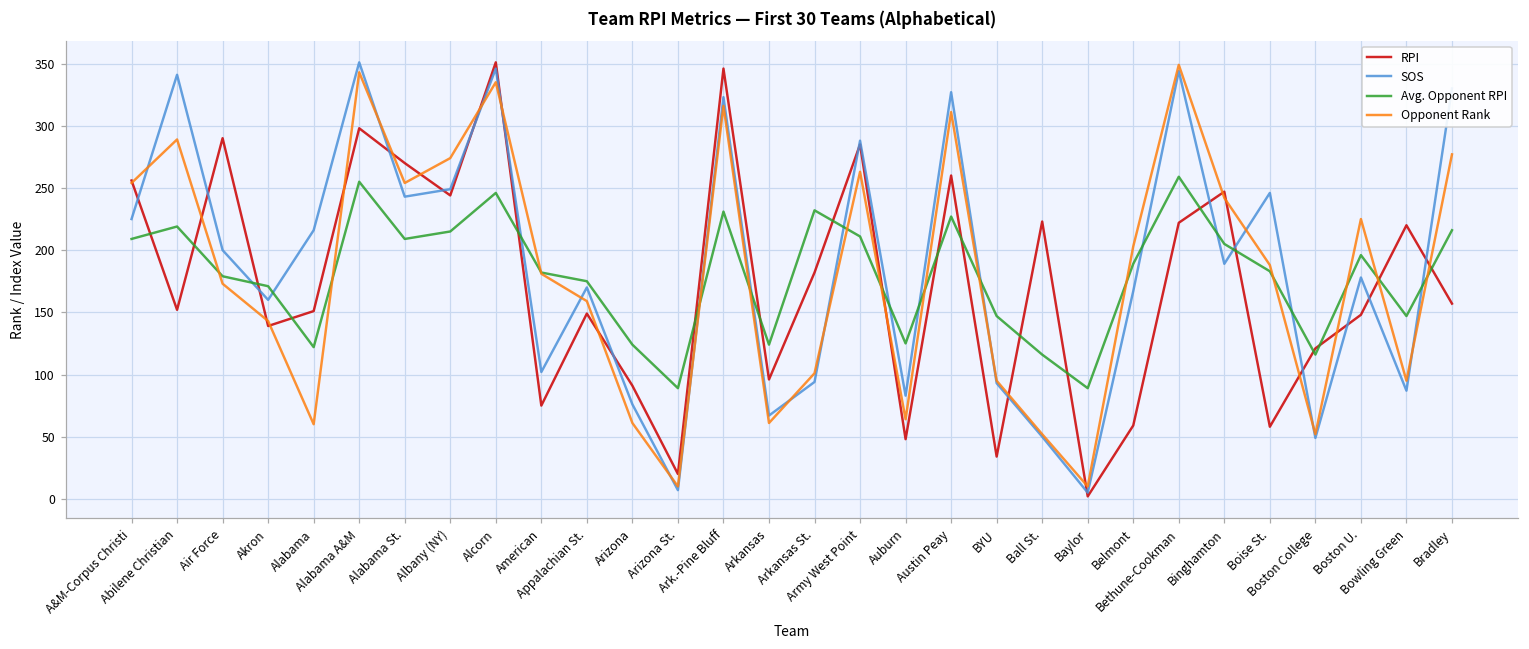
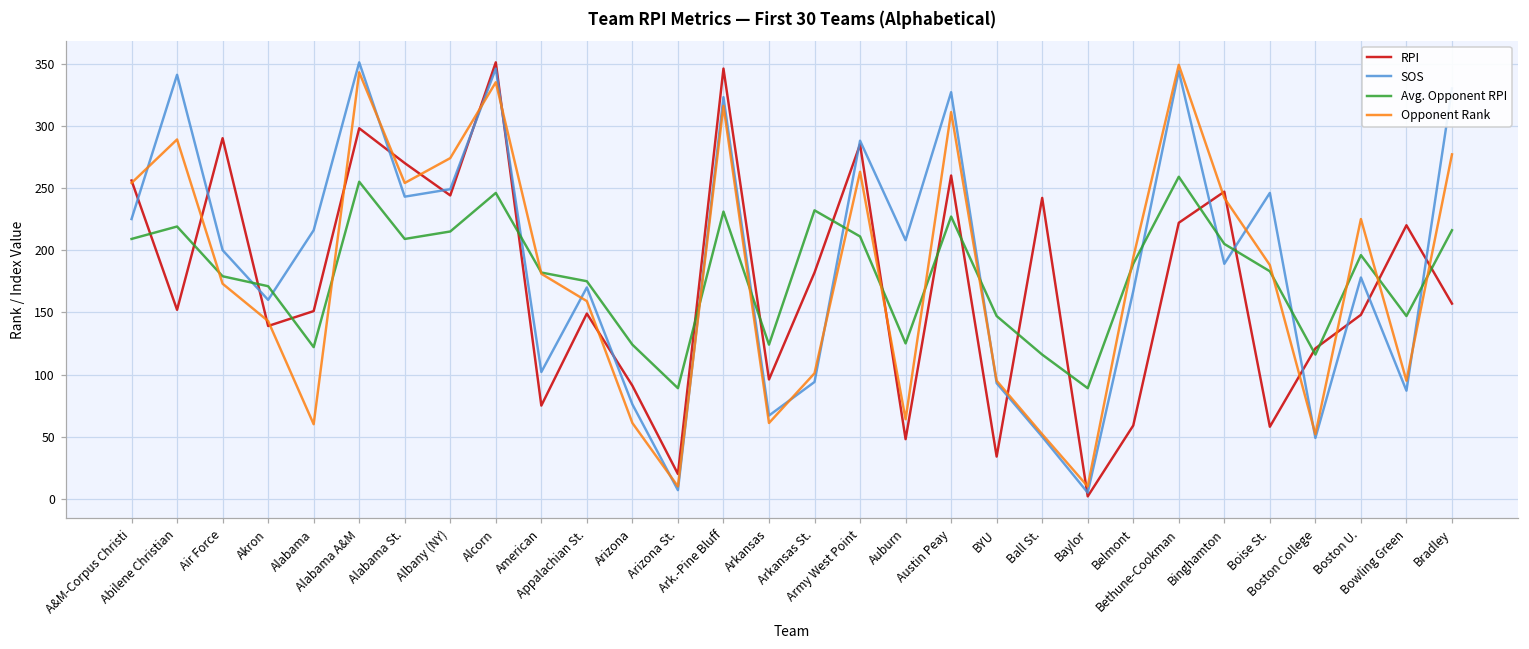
SOS, Auburn: 83 -> 208
RPI, Ball St.: 223 -> 242
Opponent Rank, Belmont: 203 -> 194
